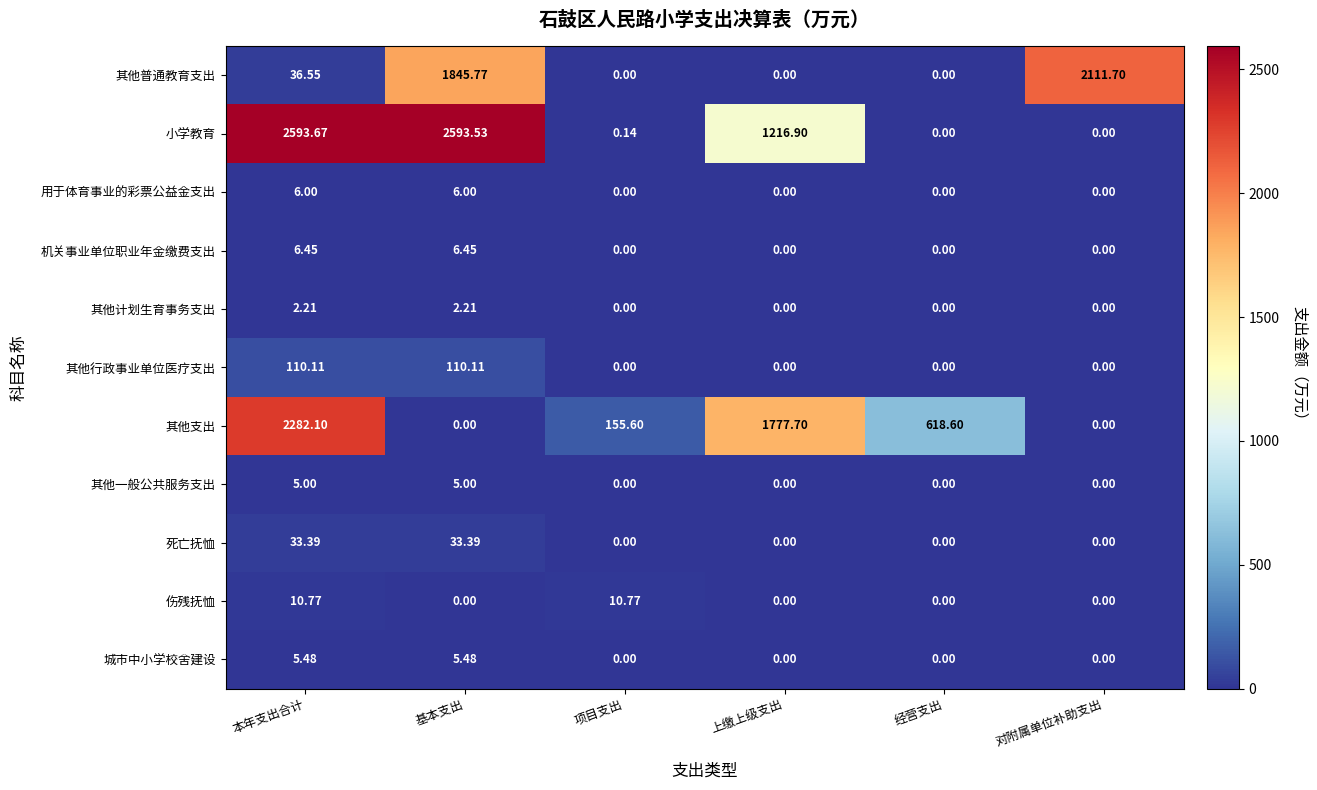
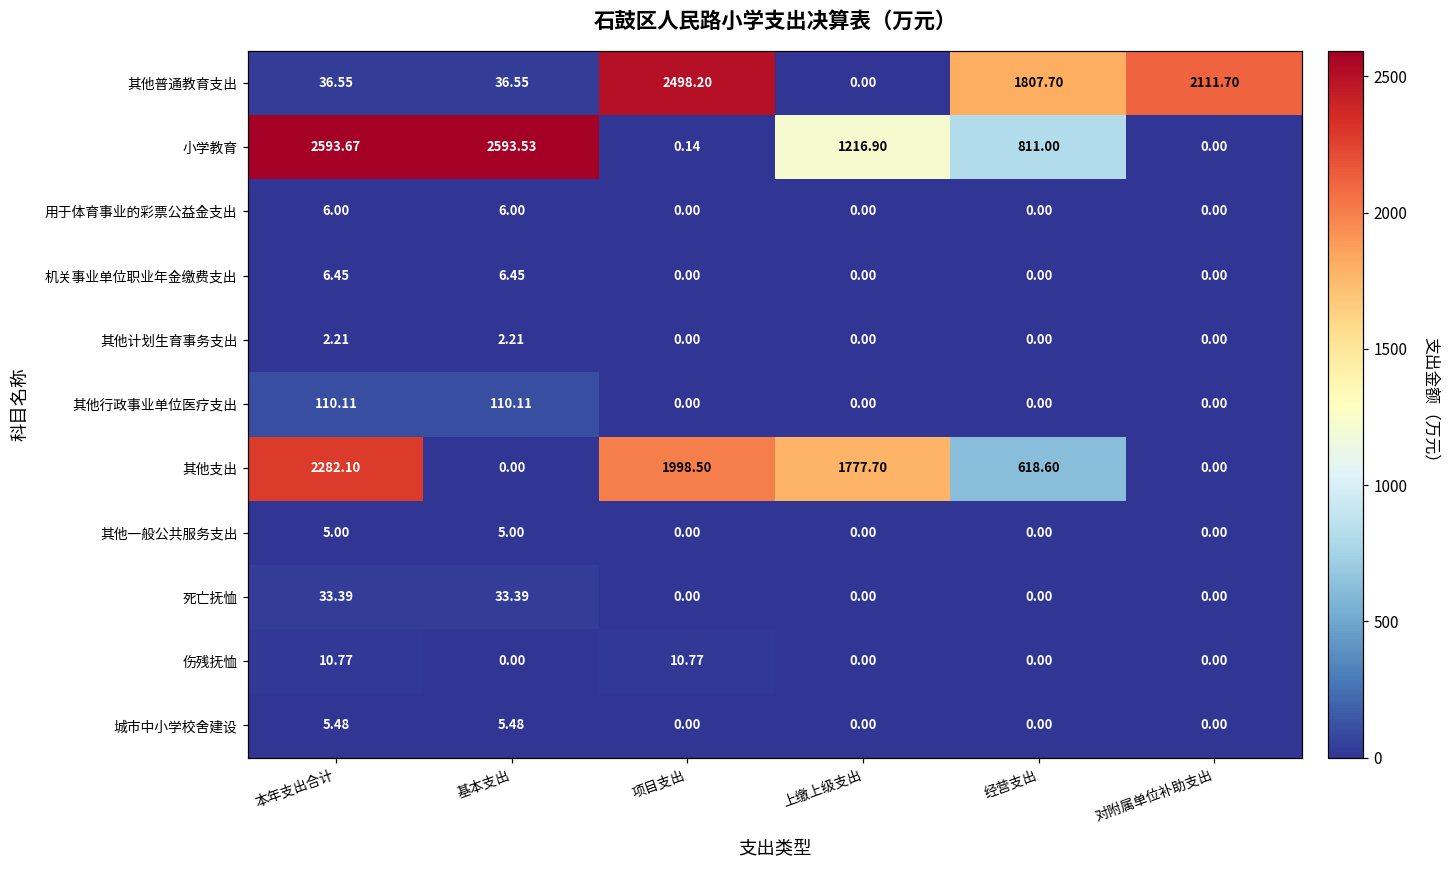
其他普通教育支出, 基本支出: 1845.77 -> 36.55
其他普通教育支出, 项目支出: 0.00 -> 2498.20
其他普通教育支出, 经营支出: 0.00 -> 1807.70
小学教育, 经营支出: 0.00 -> 811.00
其他支出, 项目支出: 155.60 -> 1998.50
